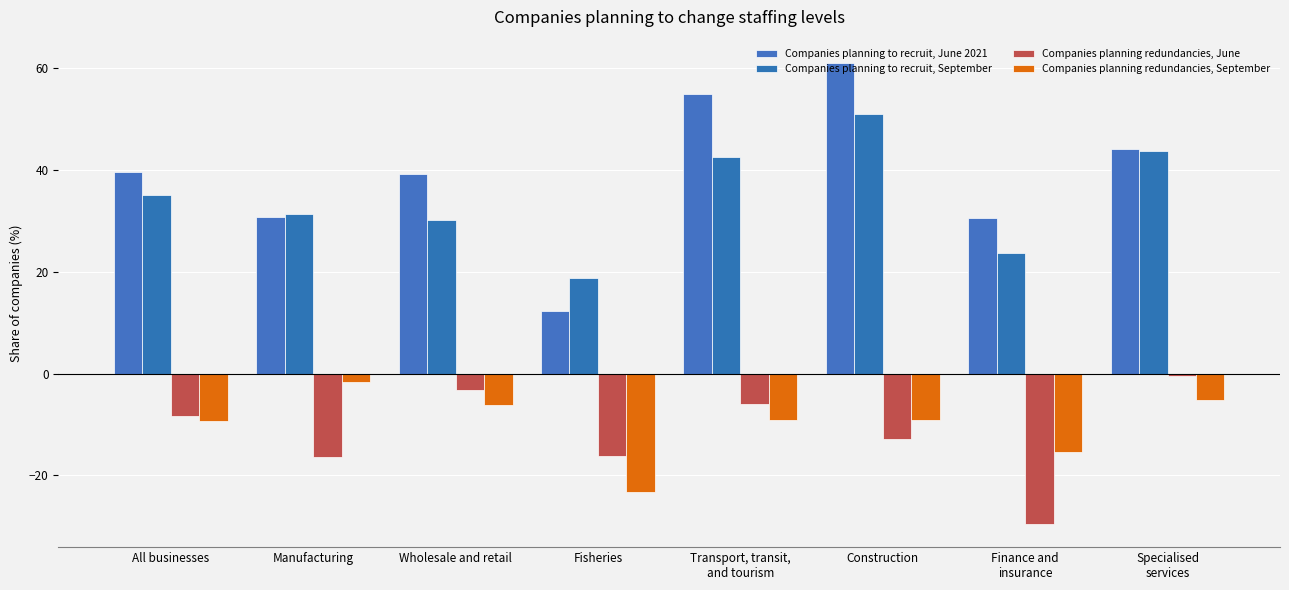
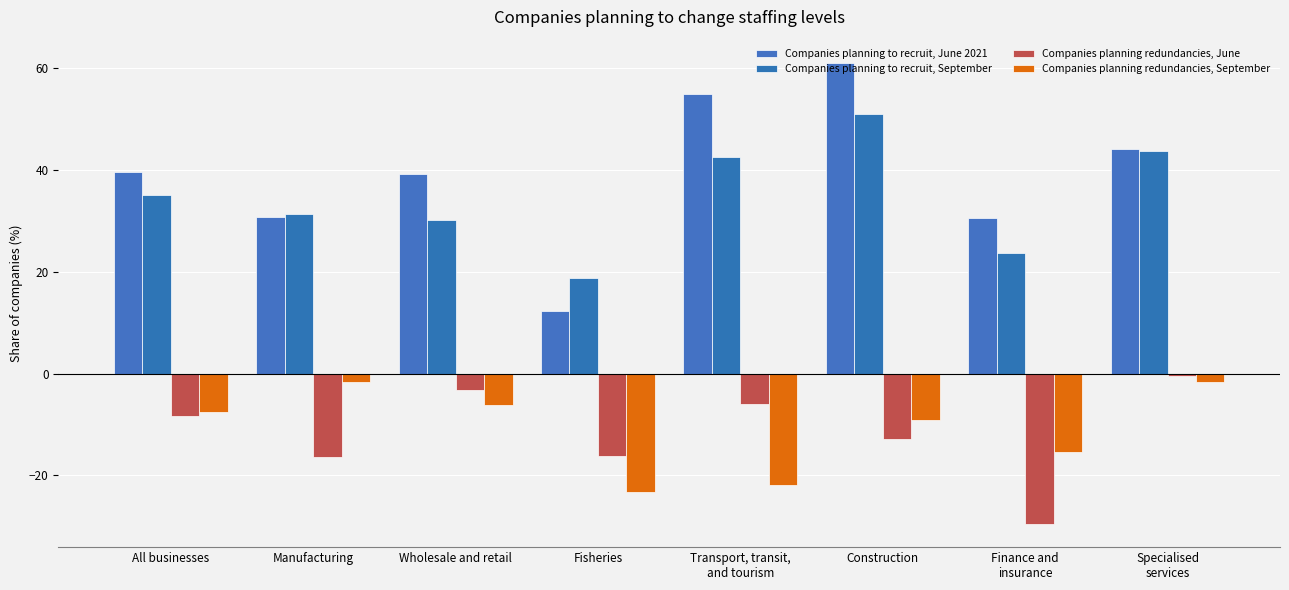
Companies planning redundancies, September, All businesses: -9 -> -8
Companies planning redundancies, September, Transport, transit, and tourism: -9 -> -22
Companies planning redundancies, September, Specialised services: -5 -> -2
